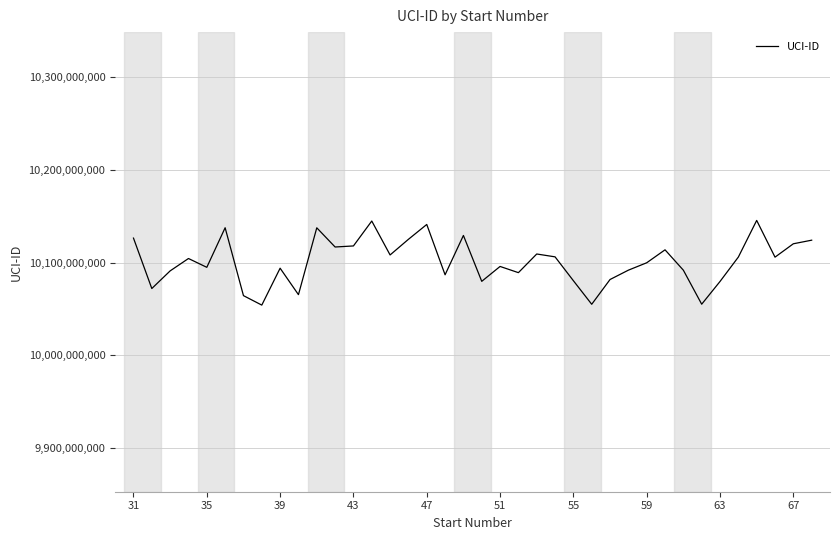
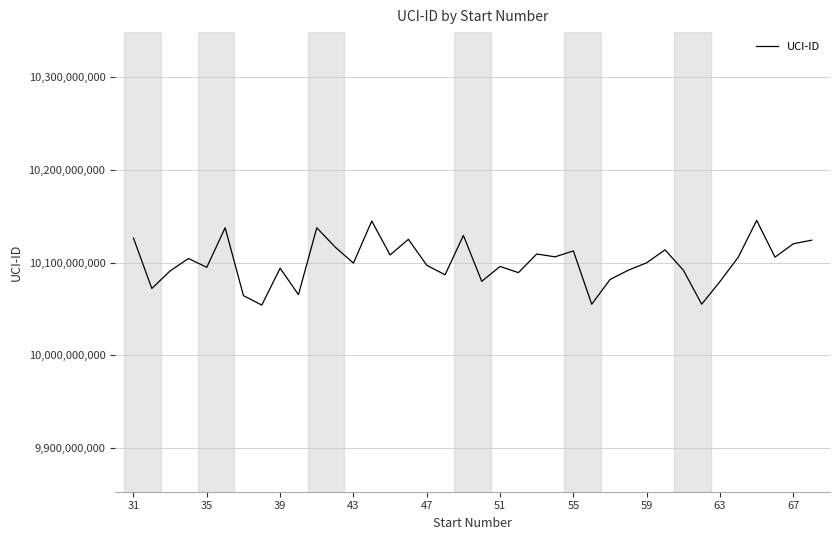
43: 10,120,000,000 -> 10,100,000,000
47: 10,140,000,000 -> 10,100,000,000
55: 10,080,000,000 -> 10,110,000,000
